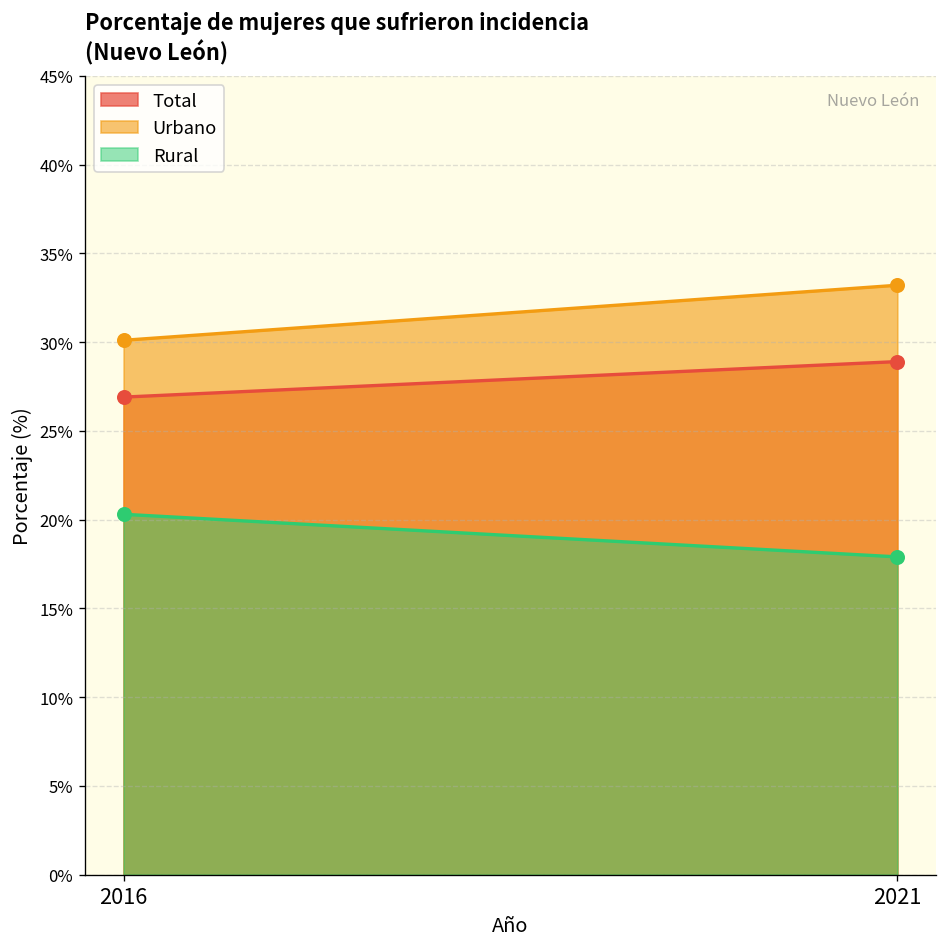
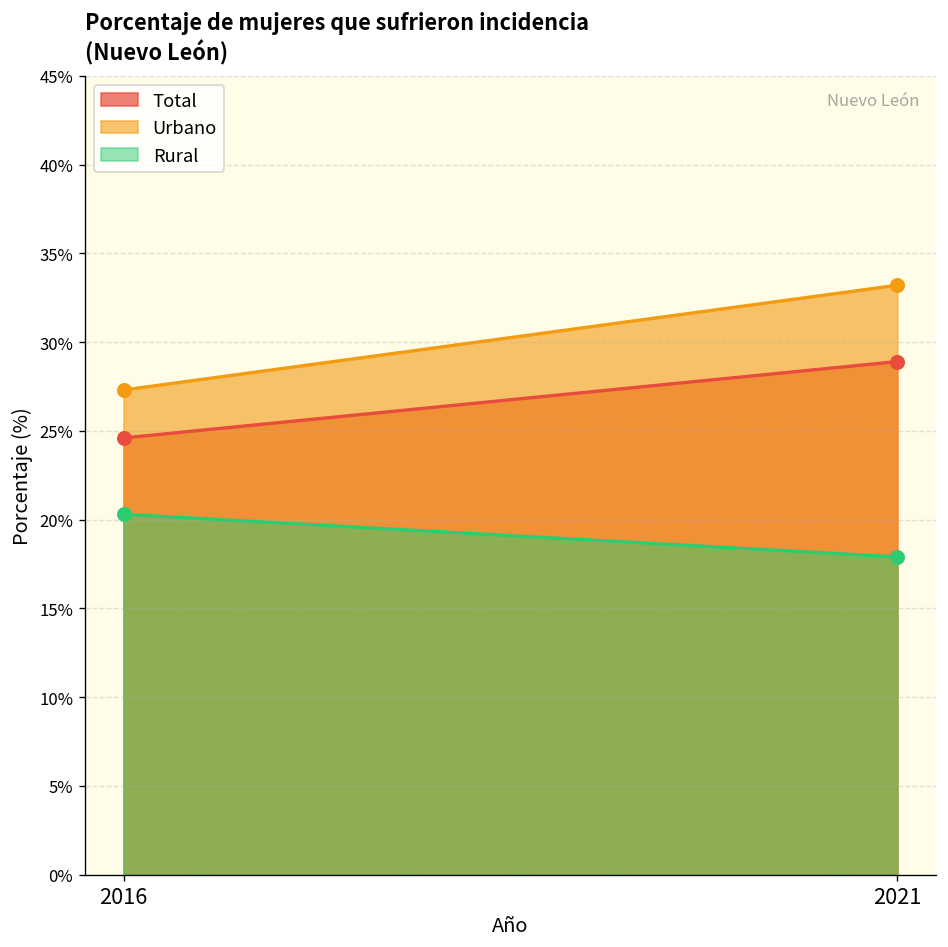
Total, 2016: 26.9% -> 24.6%
Urbano, 2016: 30.1% -> 27.3%
